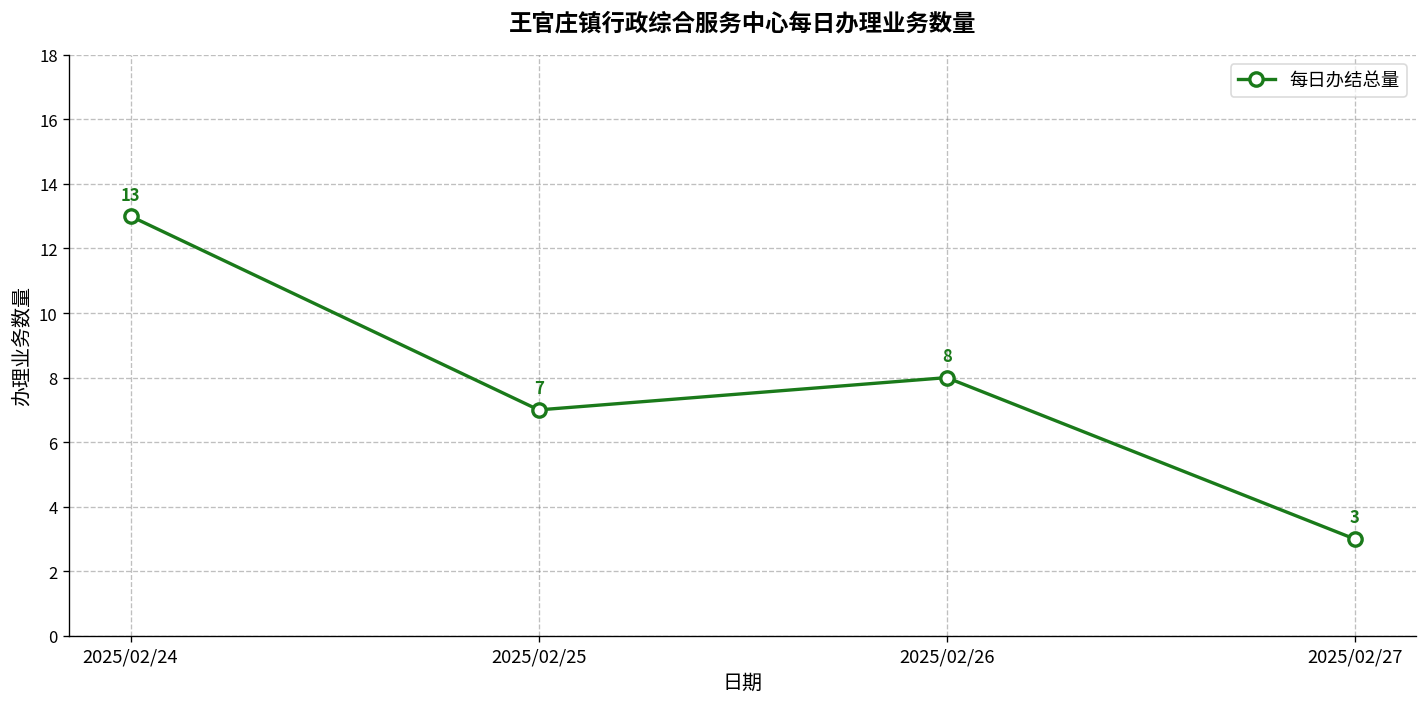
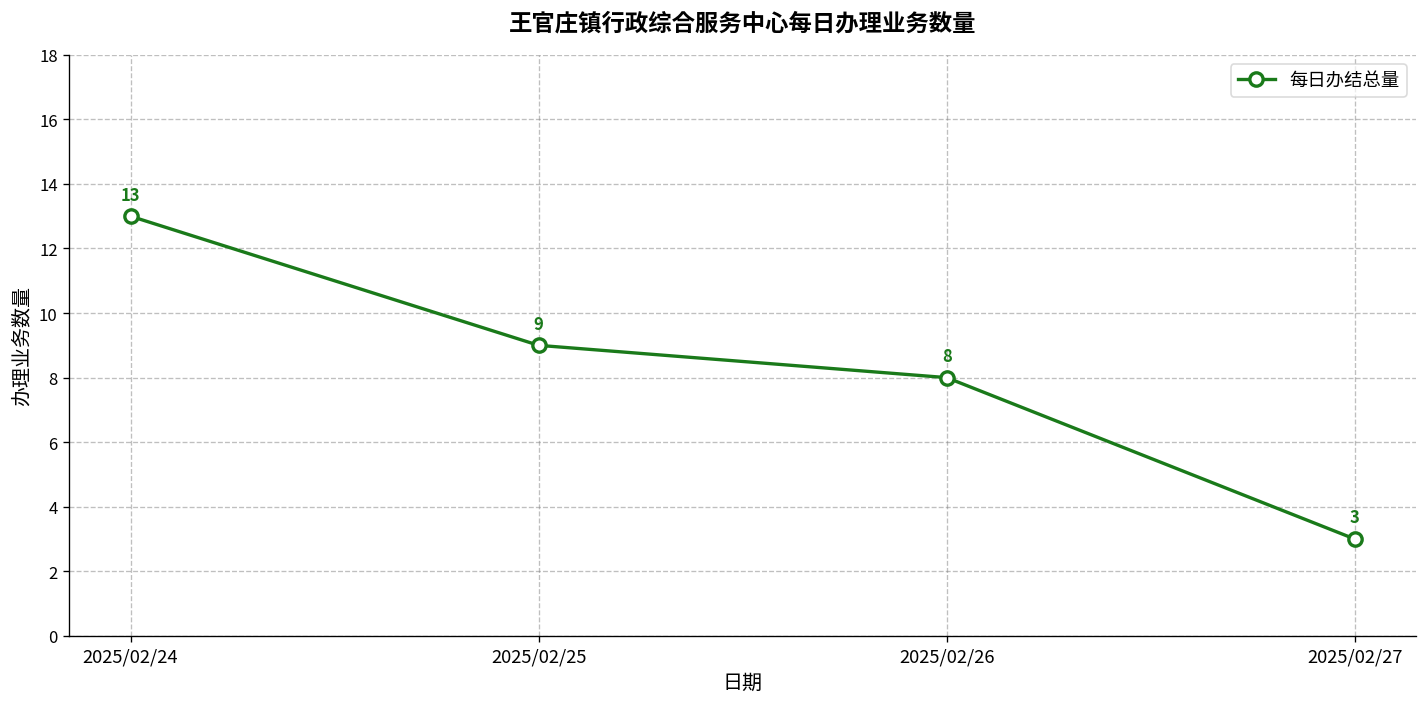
2025/02/25: 7 -> 9
